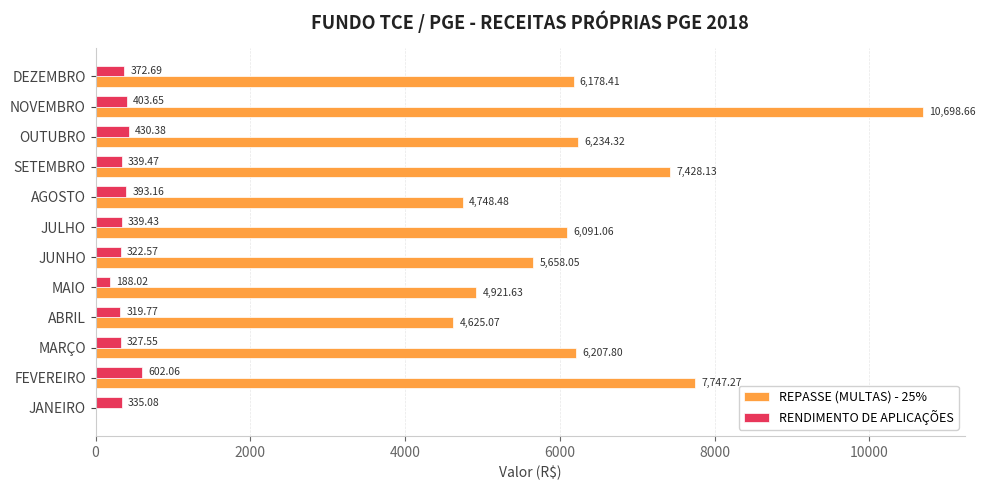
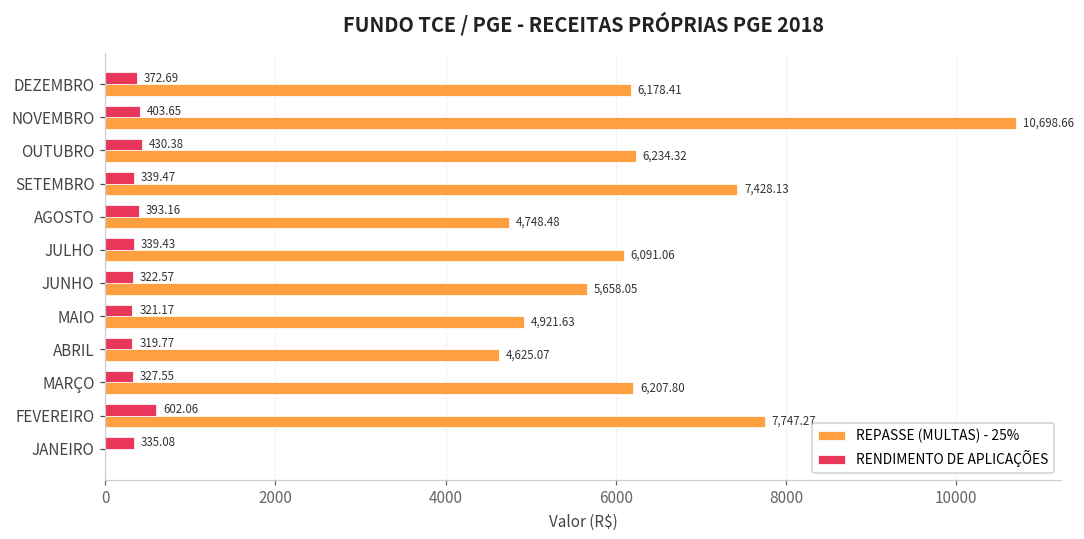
RENDIMENTO DE APLICAÇÕES, MAIO: 188.02 -> 321.17
